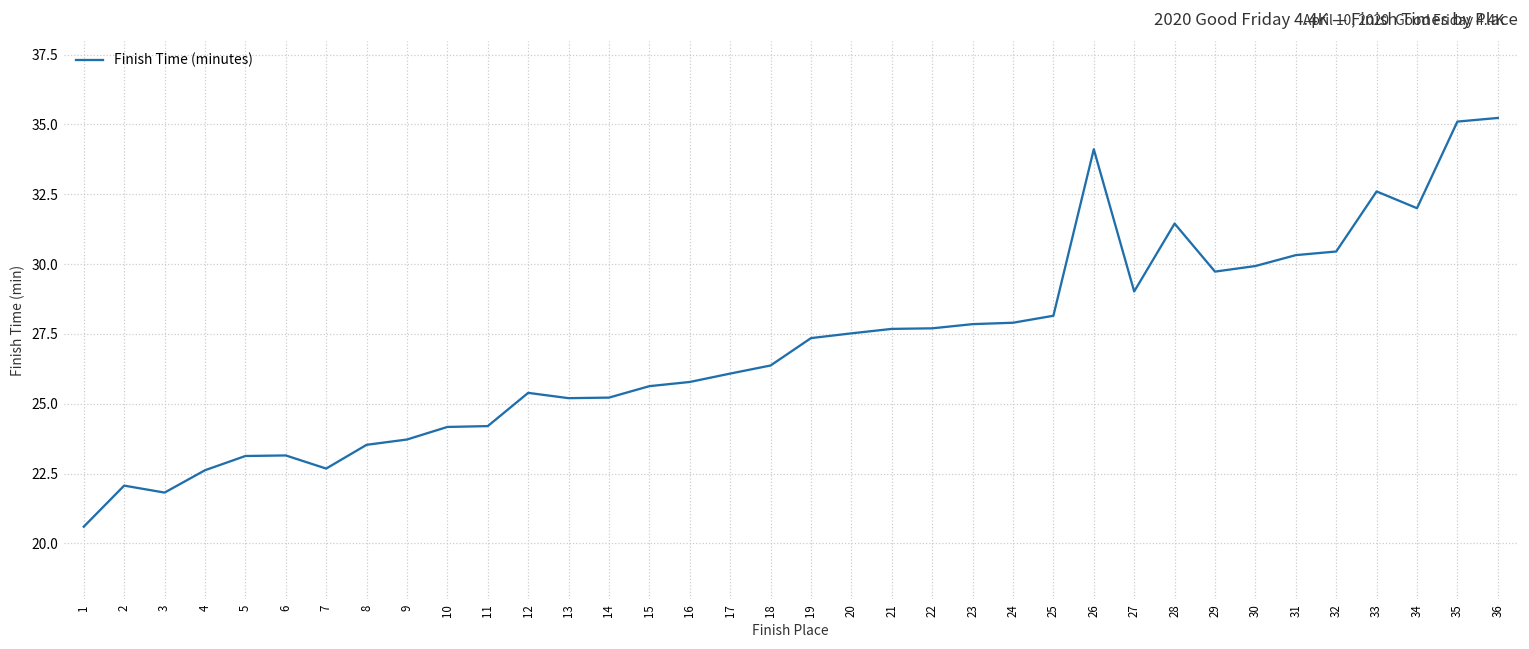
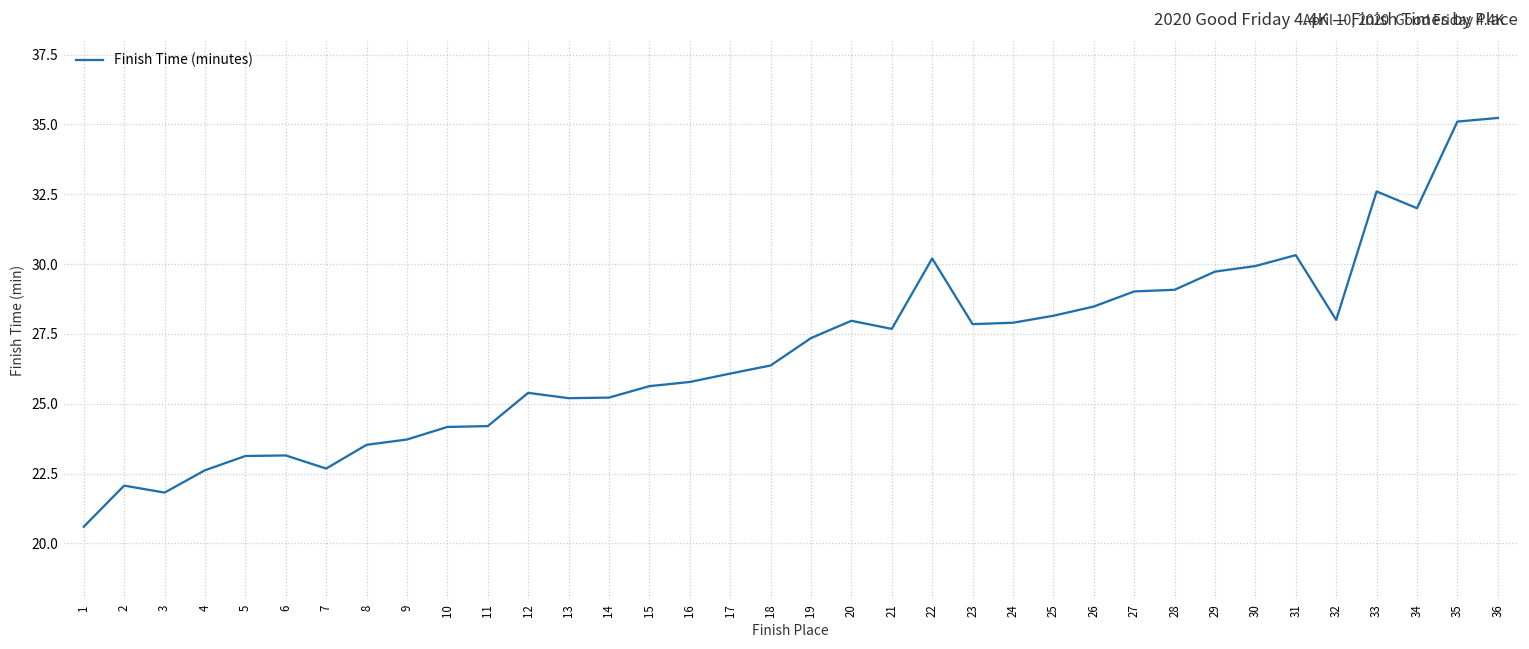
20: 27.5 -> 28.0
22: 27.7 -> 30.2
26: 34.1 -> 28.5
28: 31.5 -> 29.1
32: 30.5 -> 28.0
